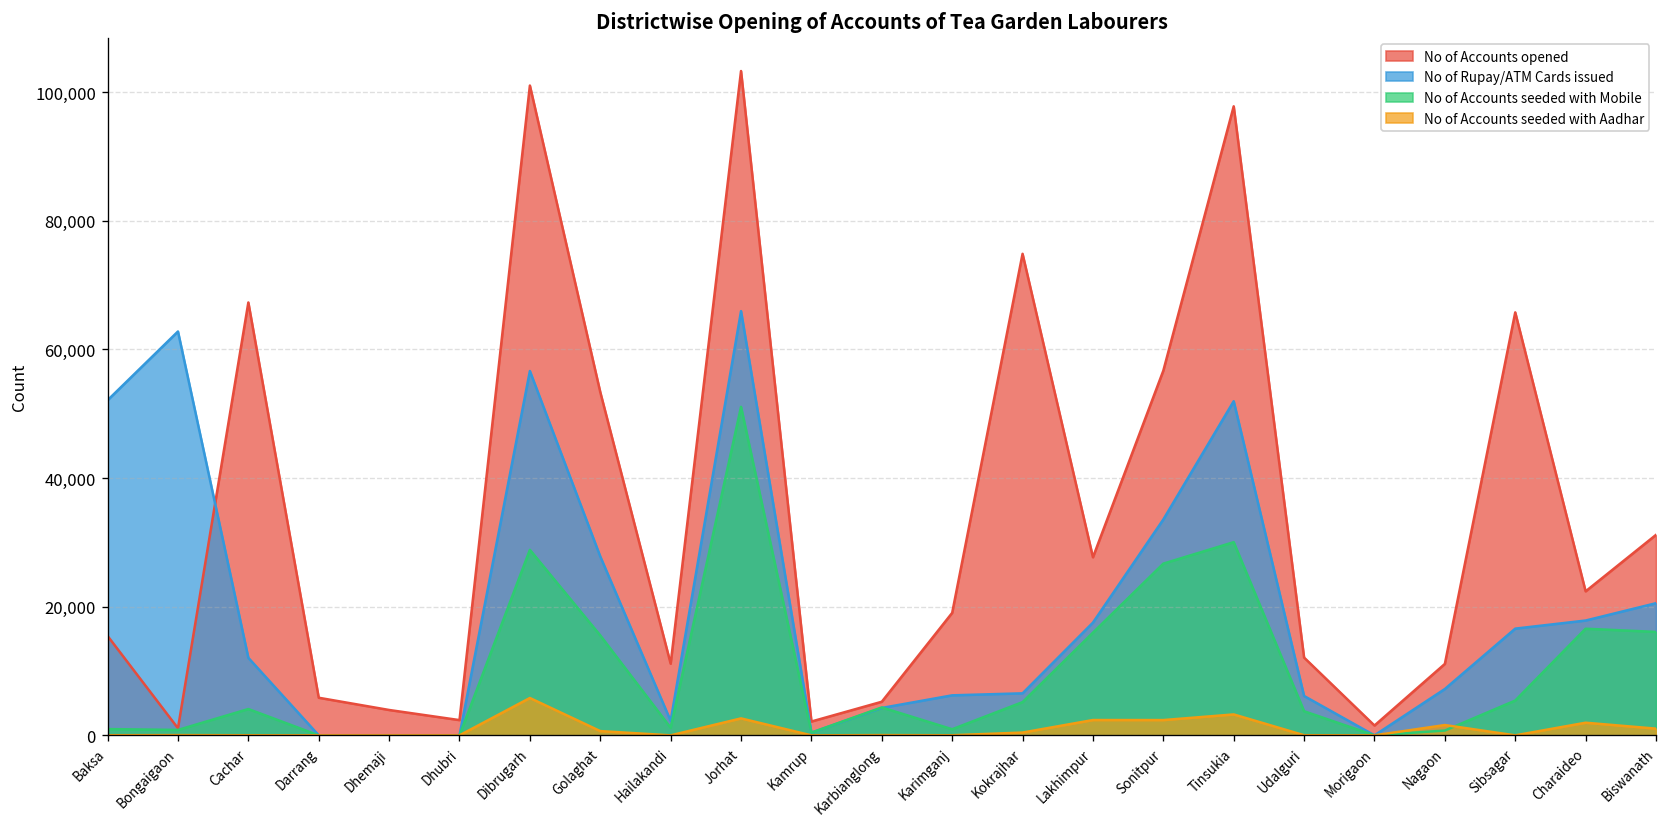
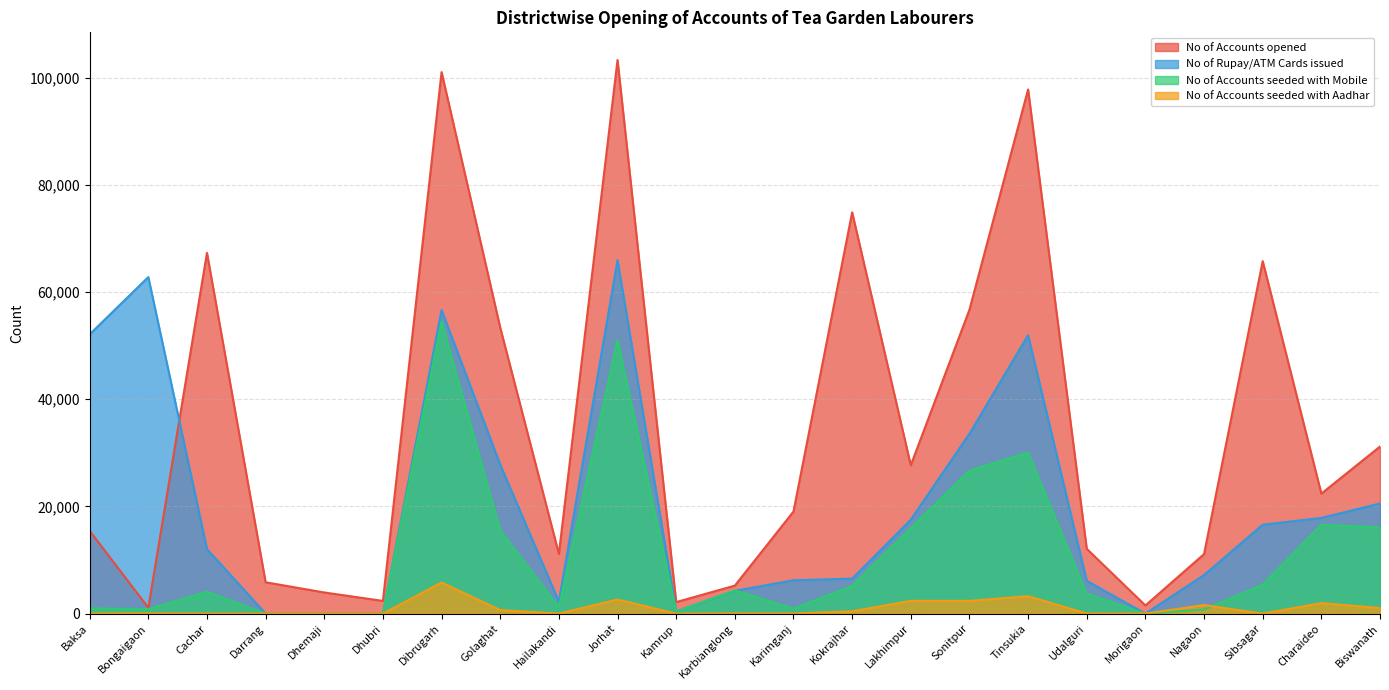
No of Accounts seeded with Mobile, Dibrugarh: 29,000 -> 55,000
